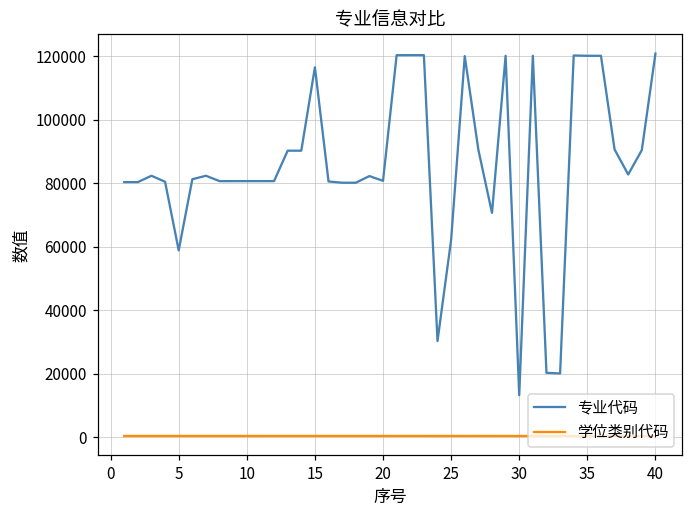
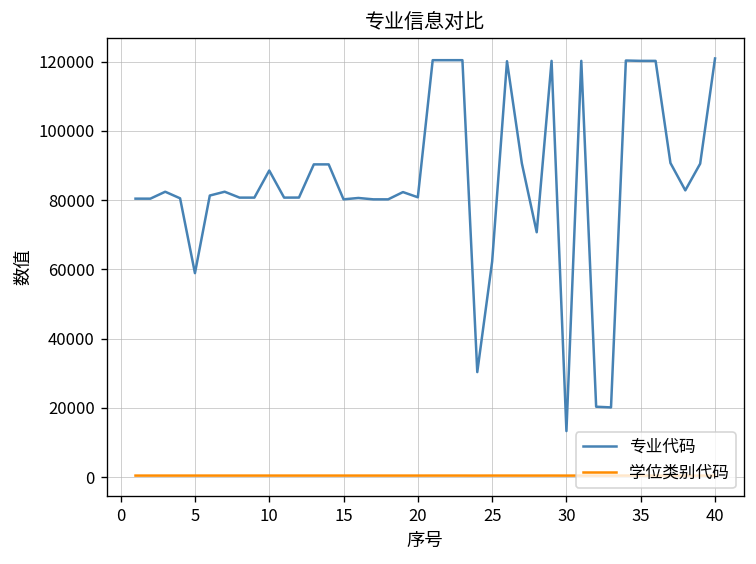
专业代码, 10: 81000 -> 89000
专业代码, 15: 117000 -> 80000
